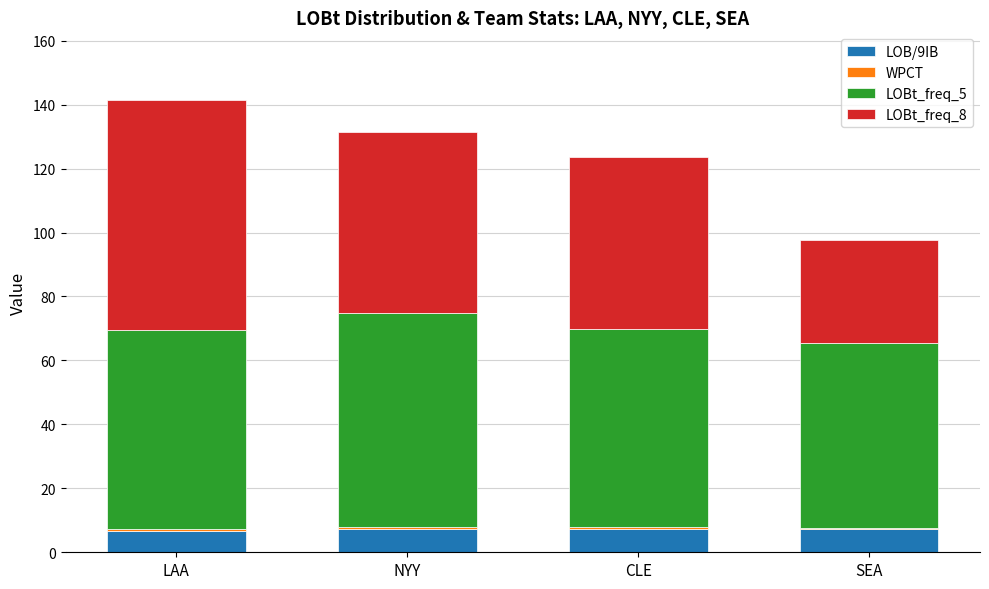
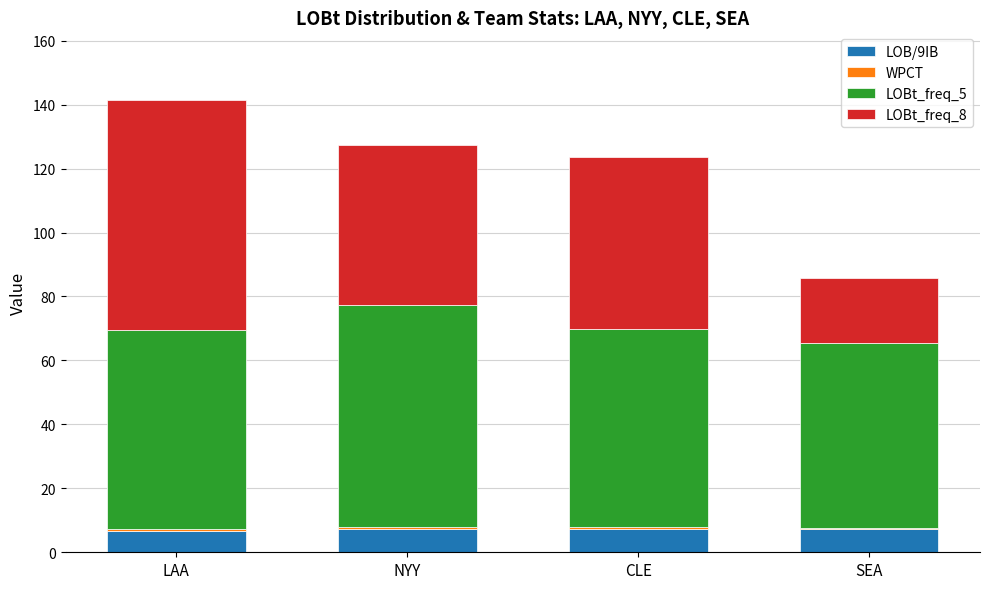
LOBt_freq_5, NYY: 67 -> 70
LOBt_freq_8, NYY: 57 -> 50
LOBt_freq_8, SEA: 32 -> 20
